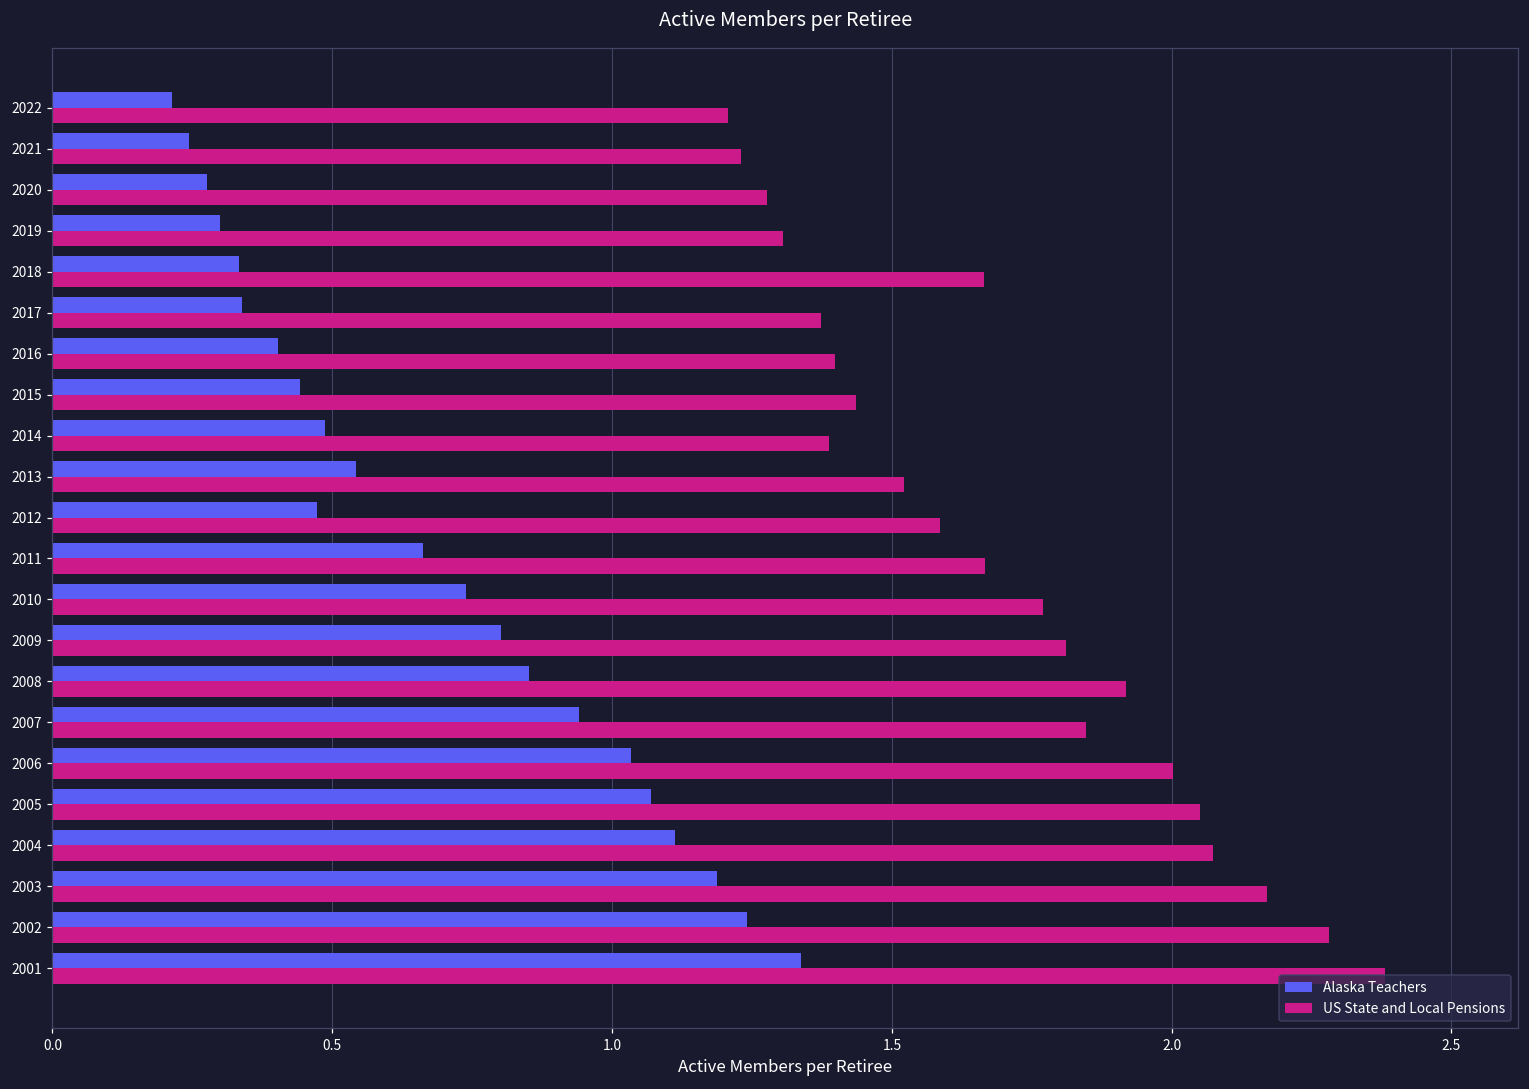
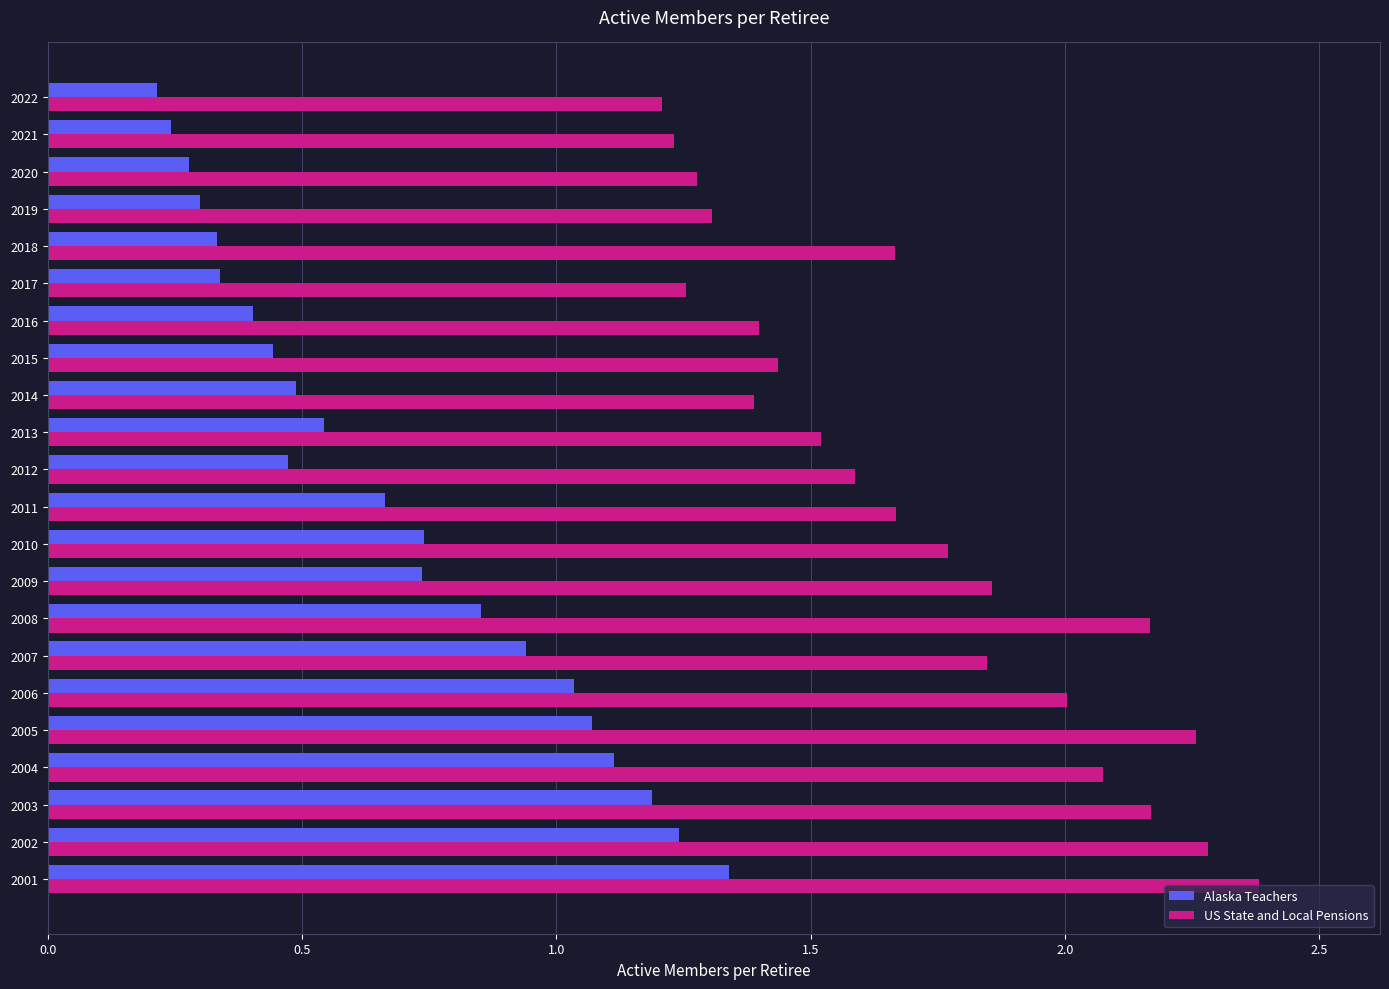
US State and Local Pensions, 2017: 1.37 -> 1.26
Alaska Teachers, 2009: 0.80 -> 0.74
US State and Local Pensions, 2009: 1.81 -> 1.86
US State and Local Pensions, 2008: 1.92 -> 2.17
US State and Local Pensions, 2005: 2.05 -> 2.26
